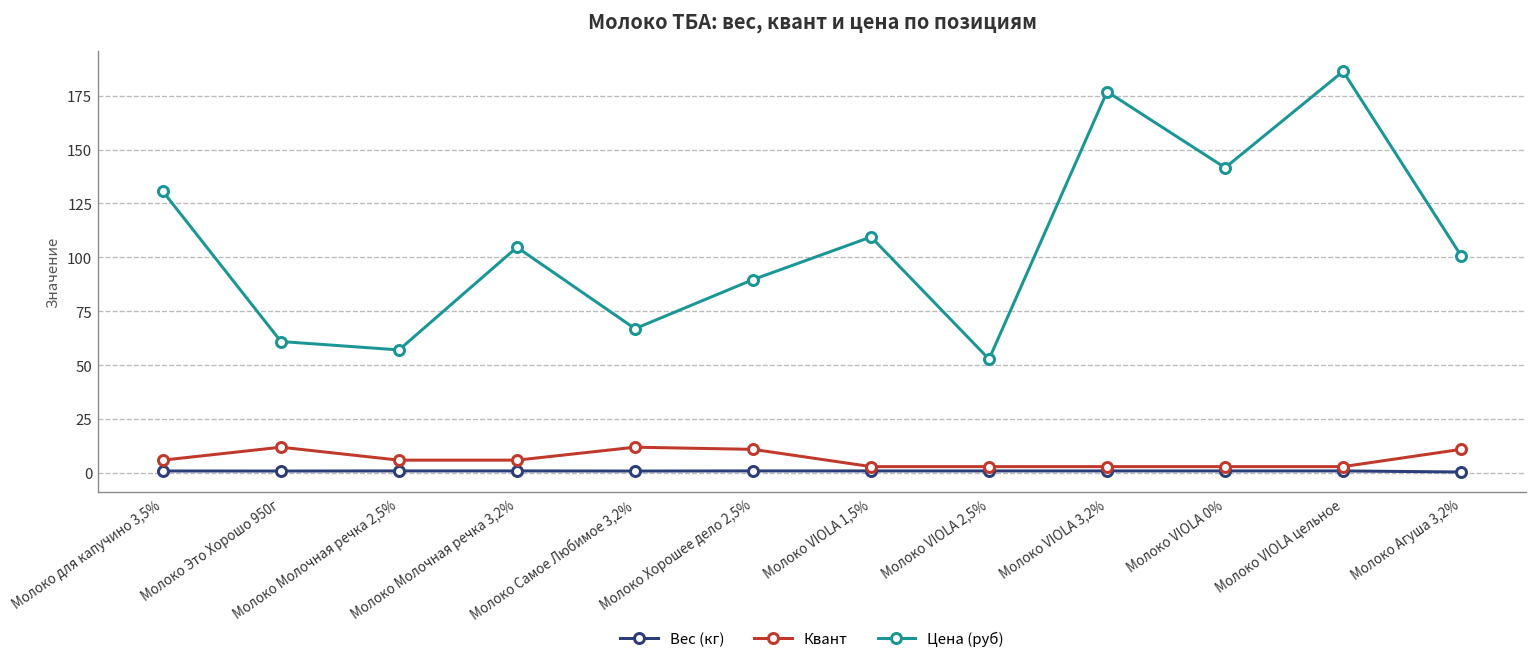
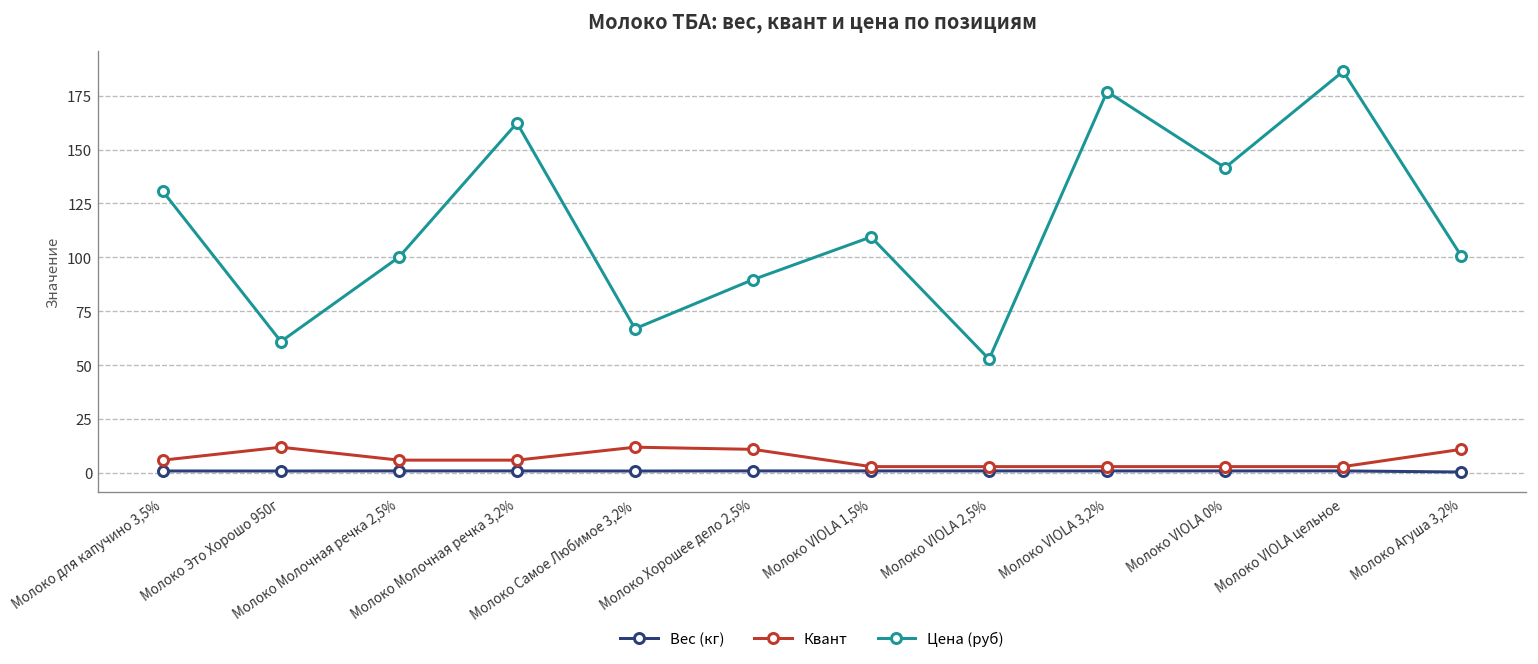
Цена (руб), Молоко Молочная речка 2,5%: 57 -> 100
Цена (руб), Молоко Молочная речка 3,2%: 105 -> 162
